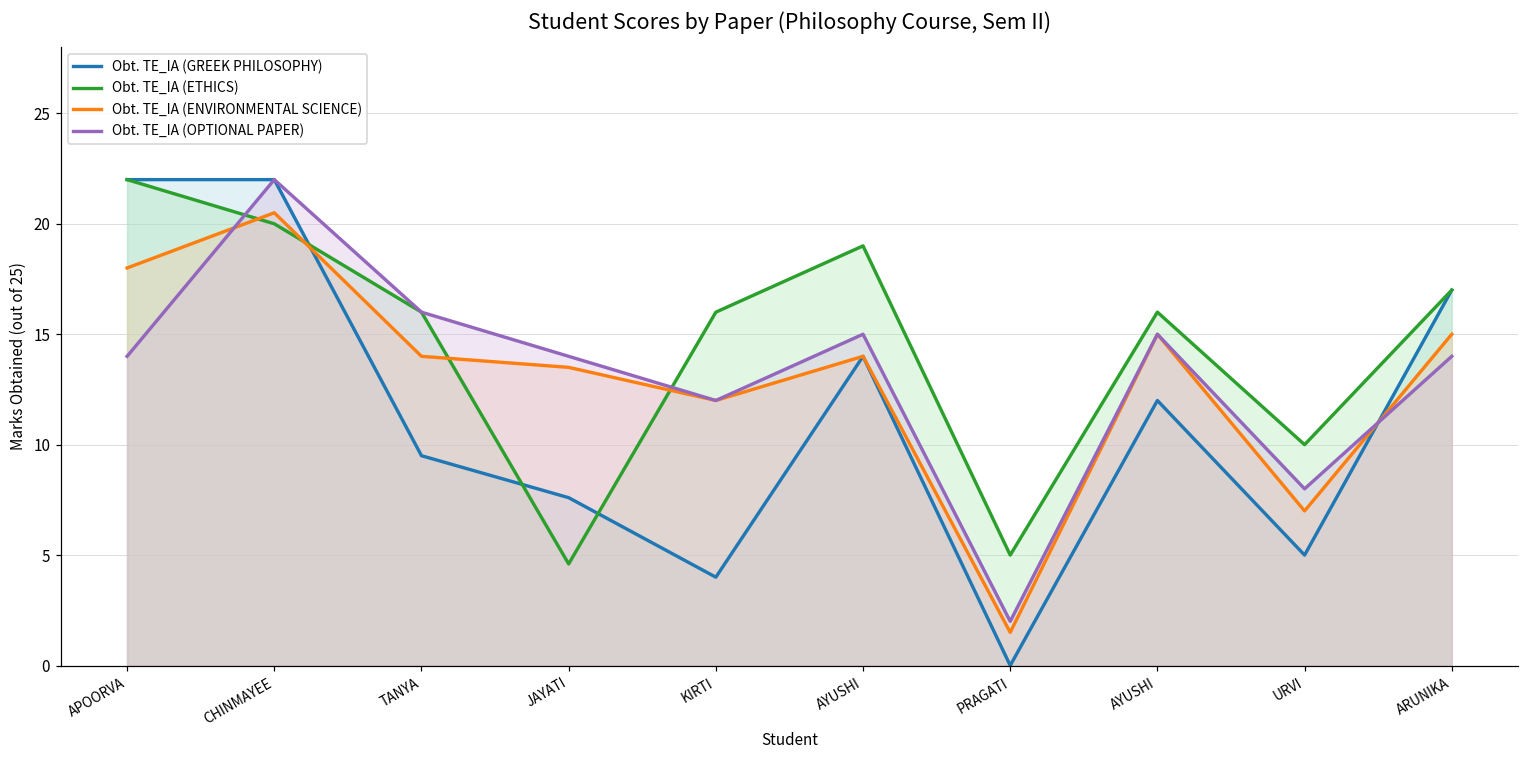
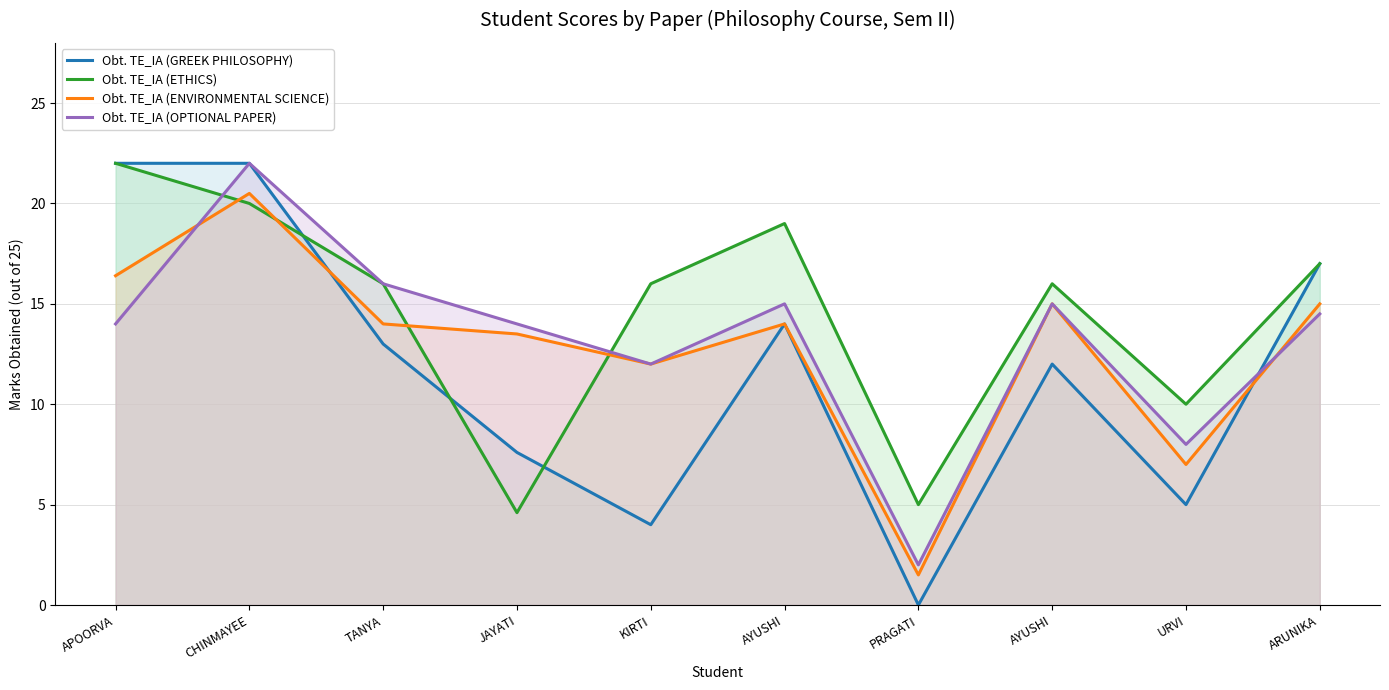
Obt. TE_IA (ENVIRONMENTAL SCIENCE), APOORVA: 18.0 -> 16.4
Obt. TE_IA (GREEK PHILOSOPHY), TANYA: 9.5 -> 13.0
Obt. TE_IA (OPTIONAL PAPER), ARUNIKA: 14.0 -> 14.5
